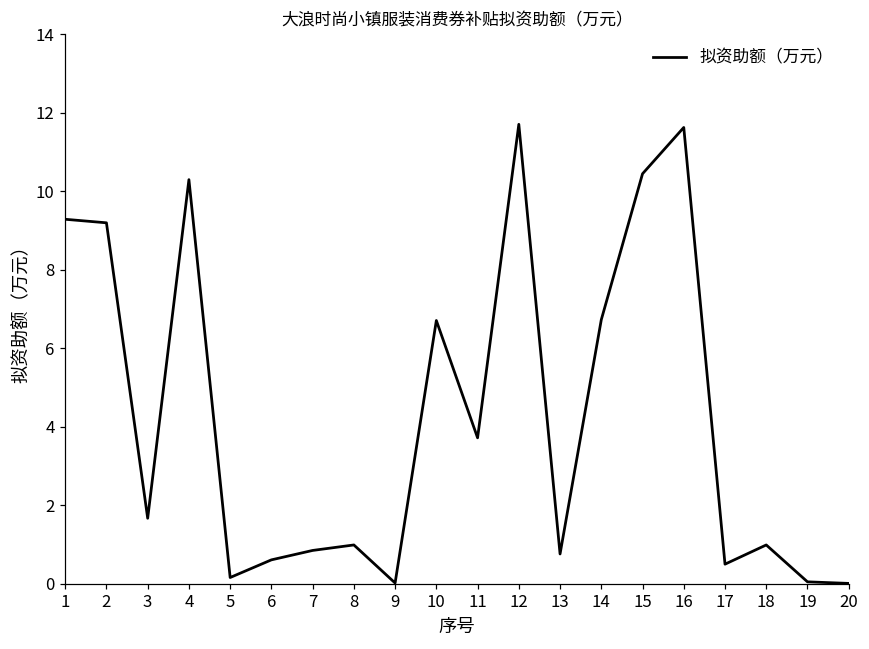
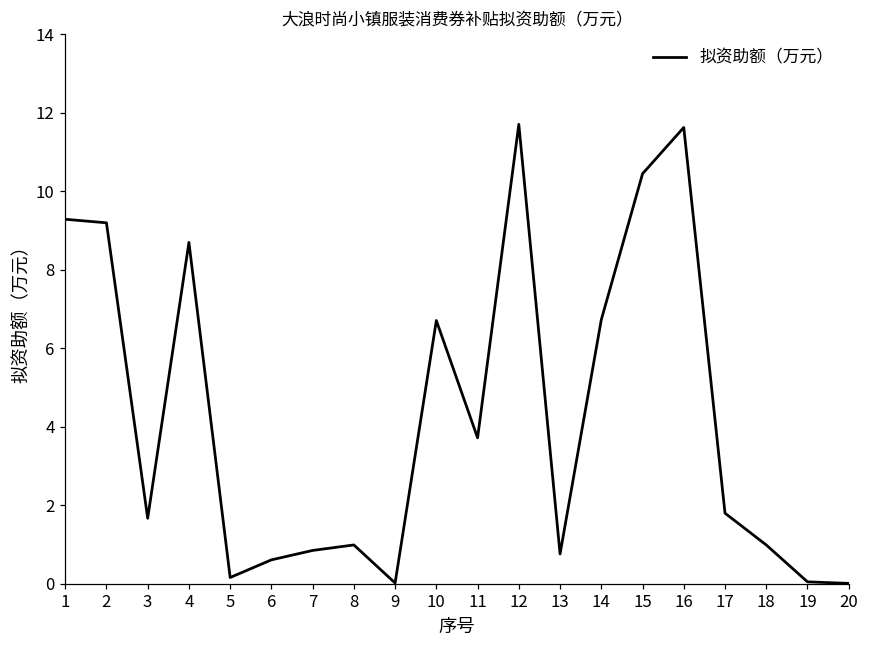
4: 10.3 -> 8.7
17: 0.5 -> 1.8
